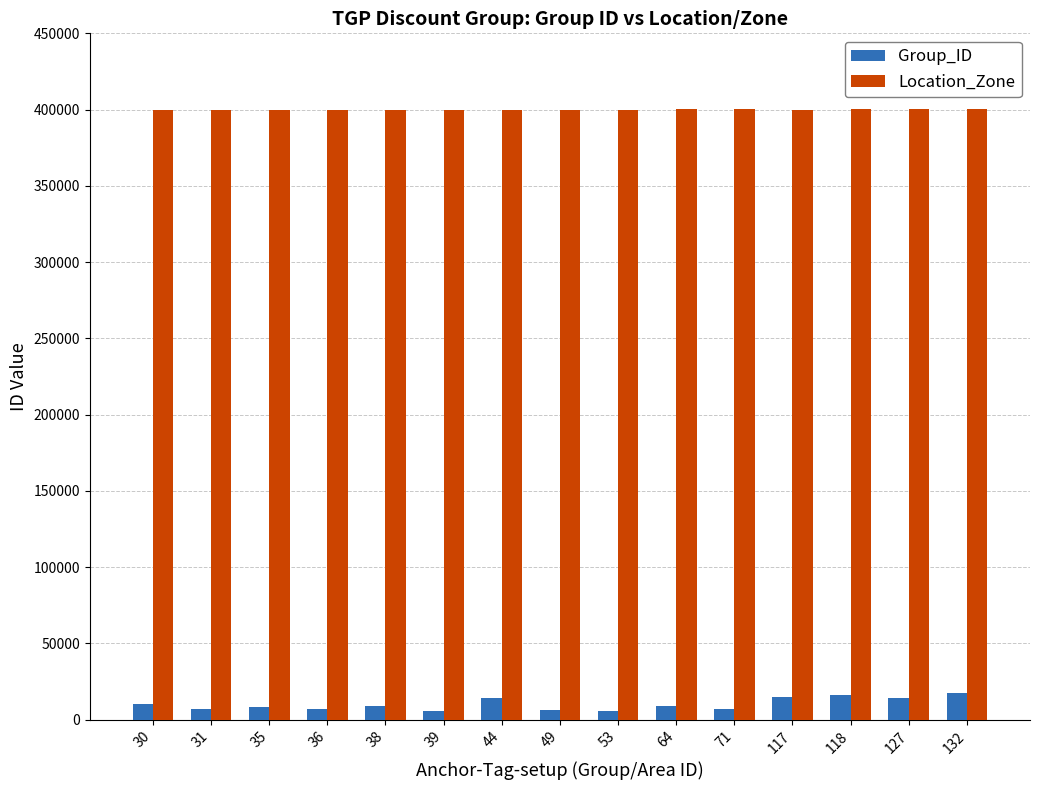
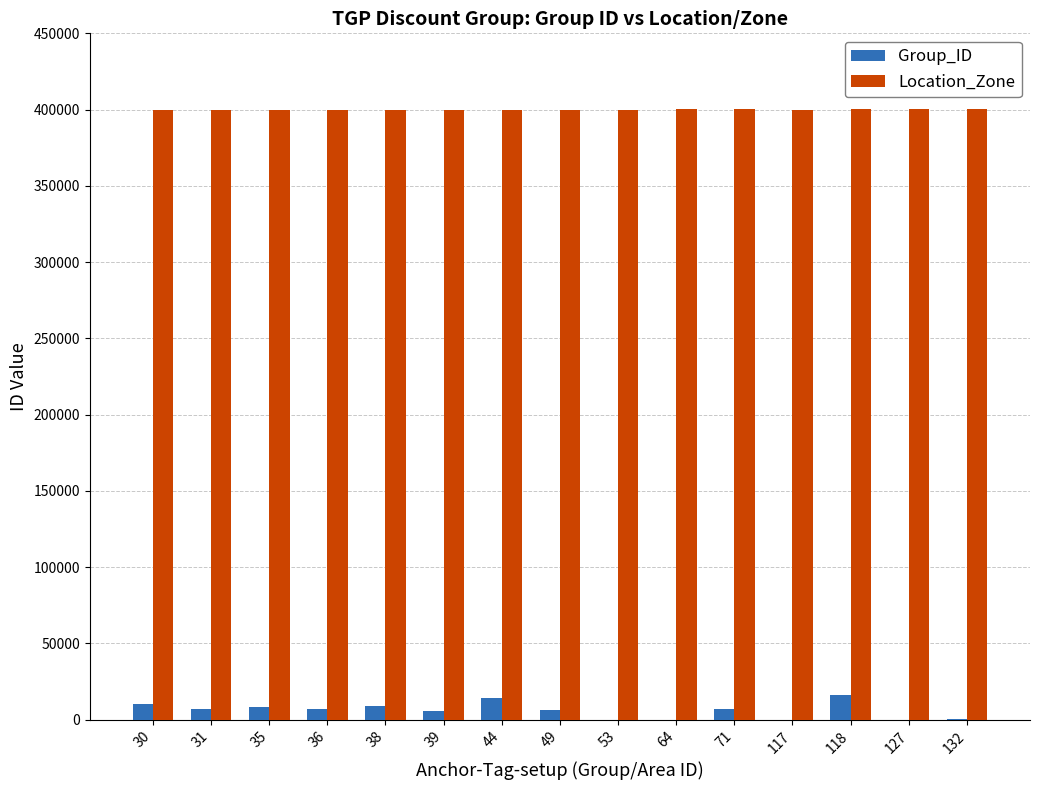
Group_ID, 53: 6000 -> 0
Group_ID, 64: 9000 -> 0
Group_ID, 117: 15000 -> 0
Group_ID, 127: 14000 -> 0
Group_ID, 132: 18000 -> 0
